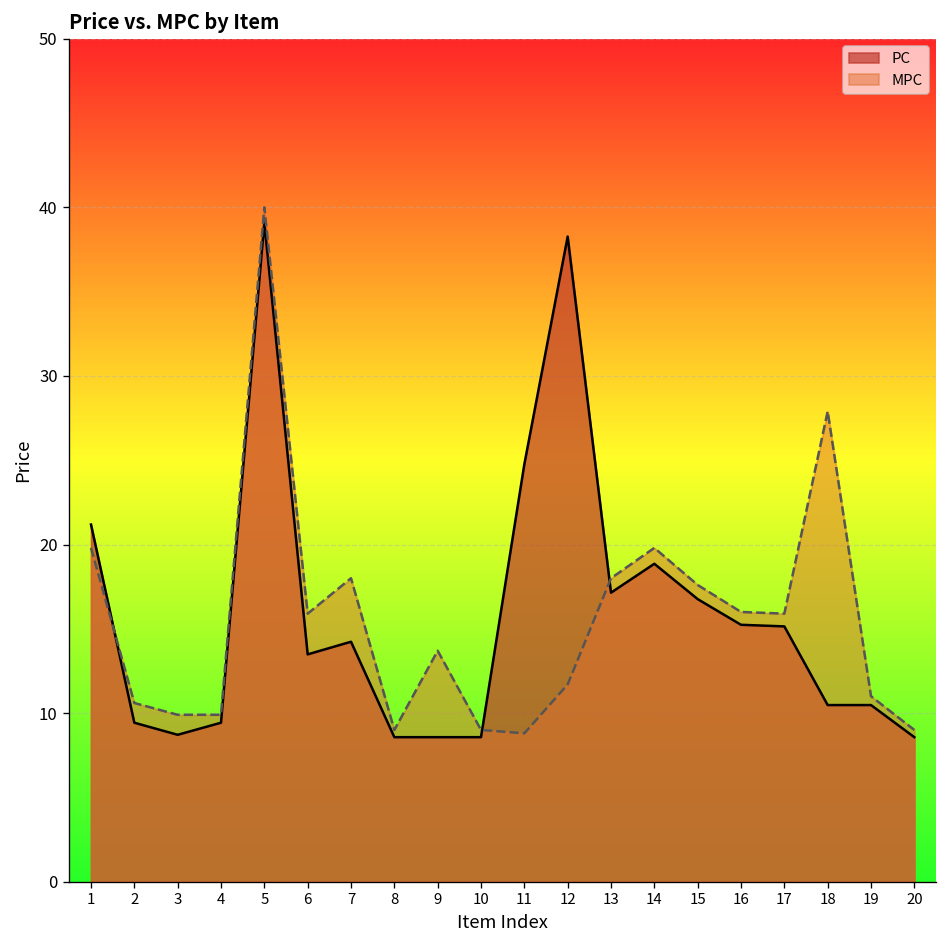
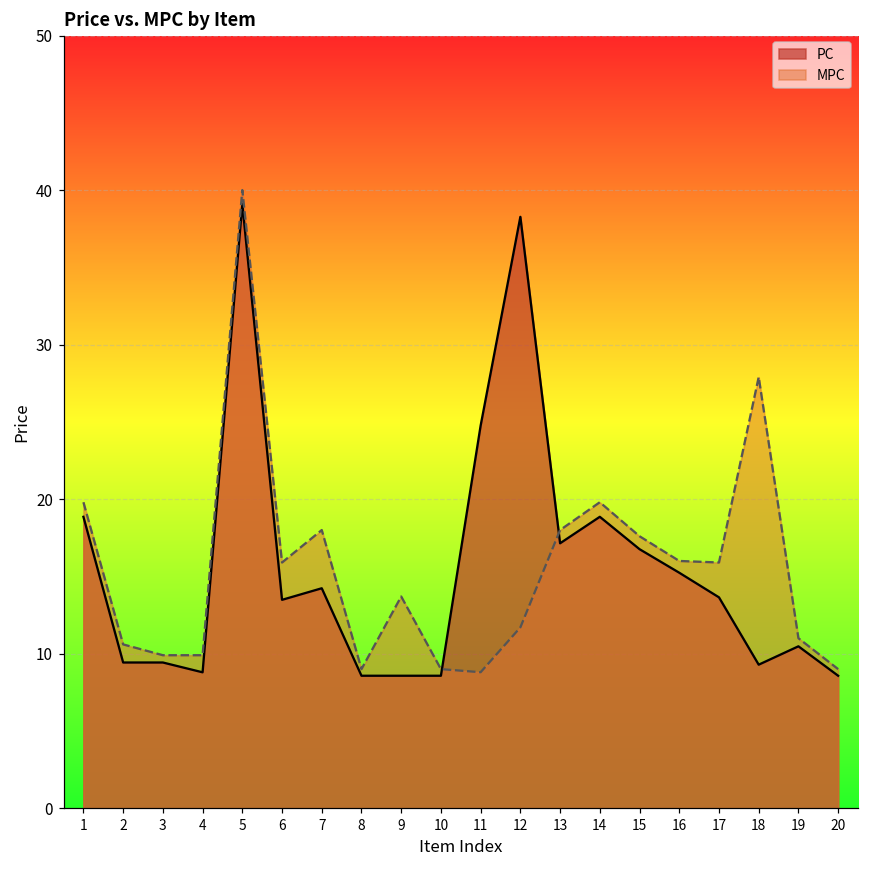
PC, 1: 21.2 -> 18.9
PC, 3: 8.7 -> 9.4
PC, 4: 9.4 -> 8.8
PC, 17: 15.1 -> 13.6
PC, 18: 10.5 -> 9.3
